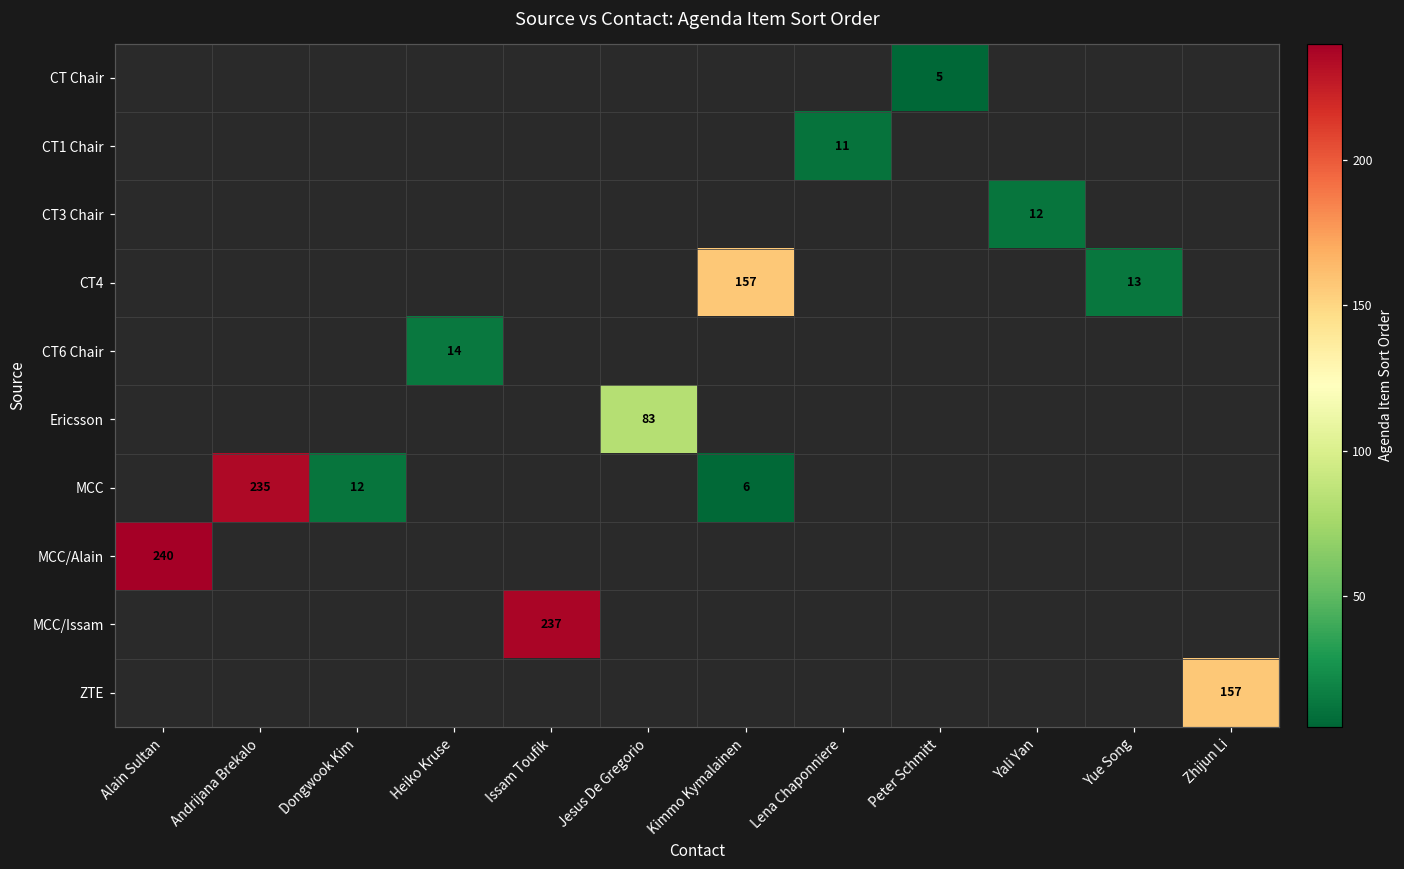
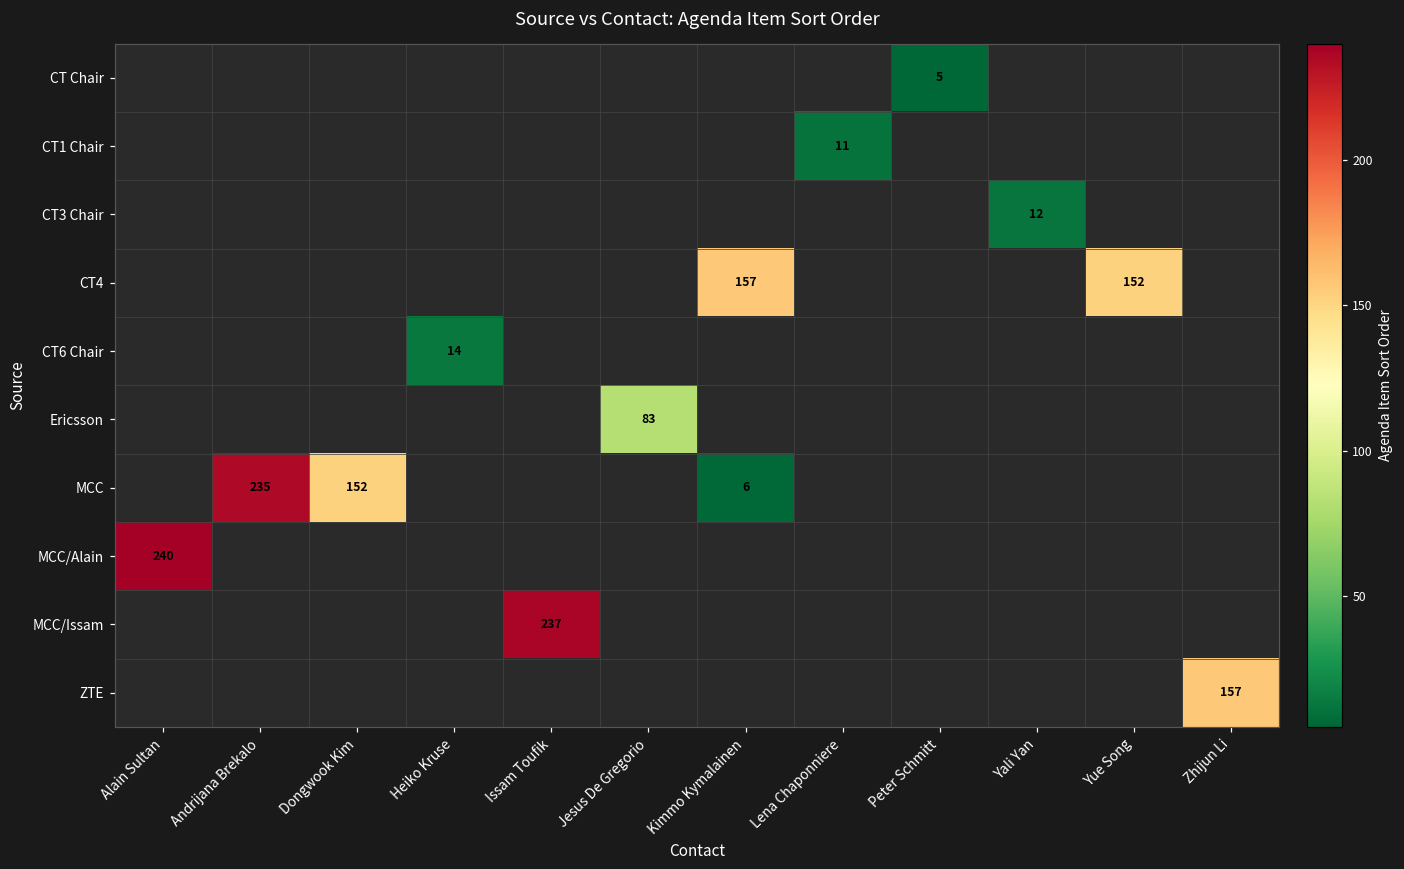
CT4, Yue Song: 13 -> 152
MCC, Dongwook Kim: 12 -> 152
